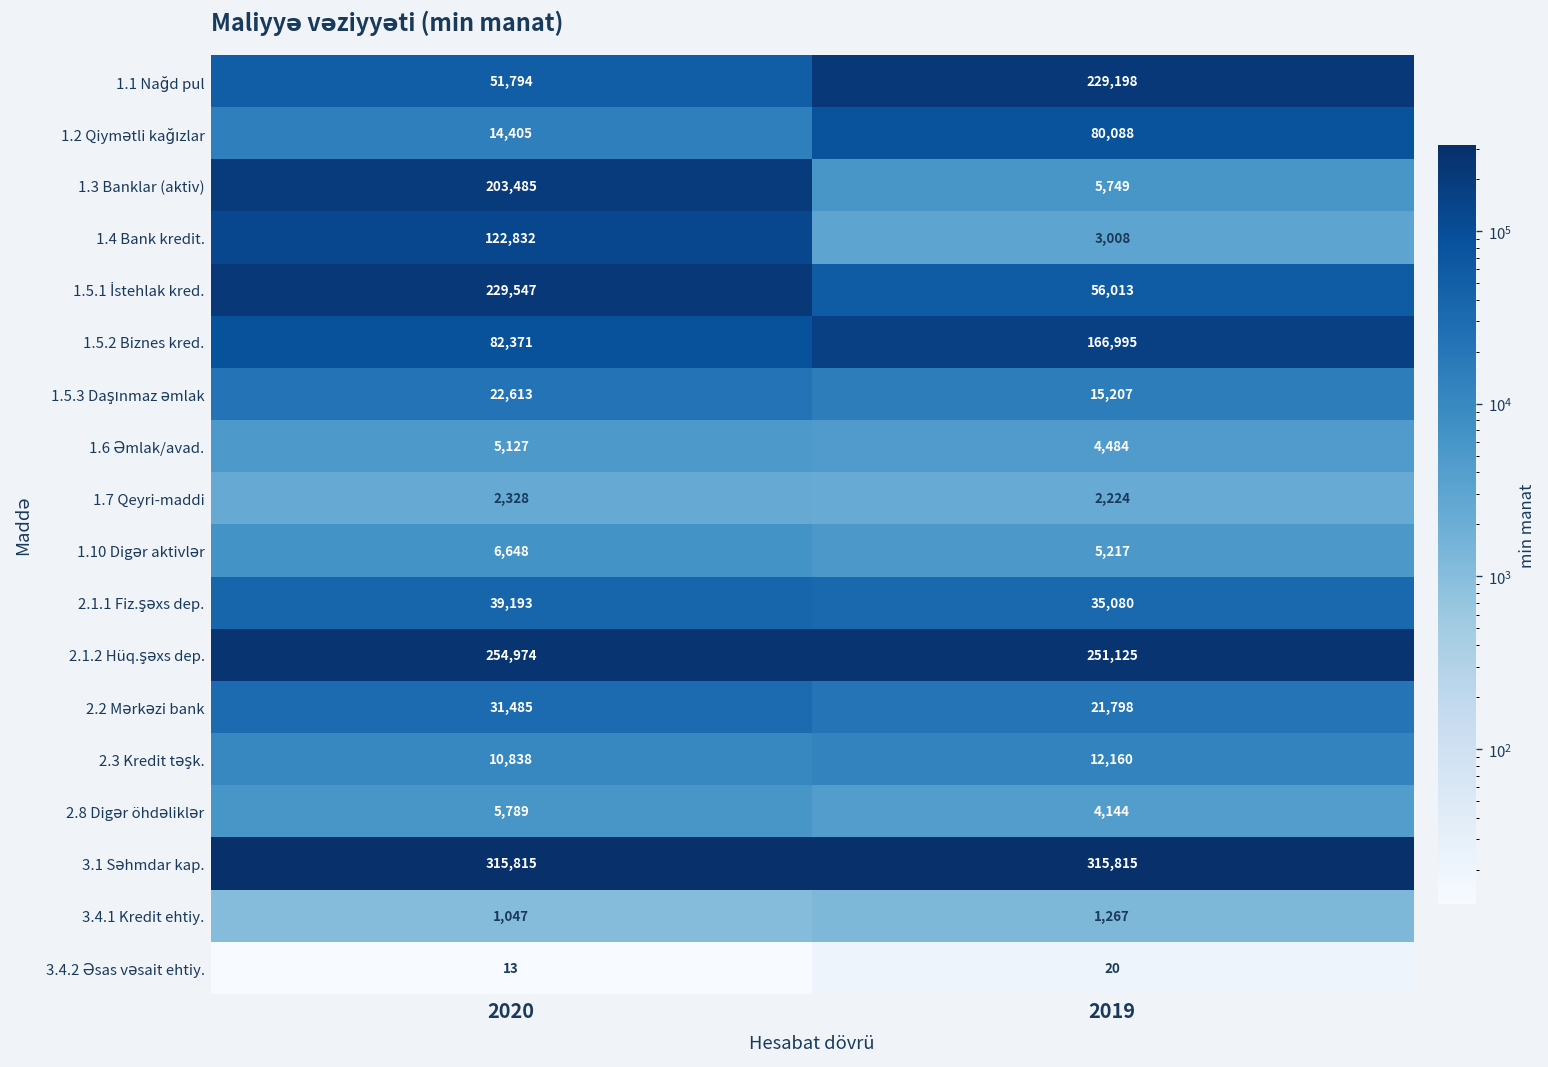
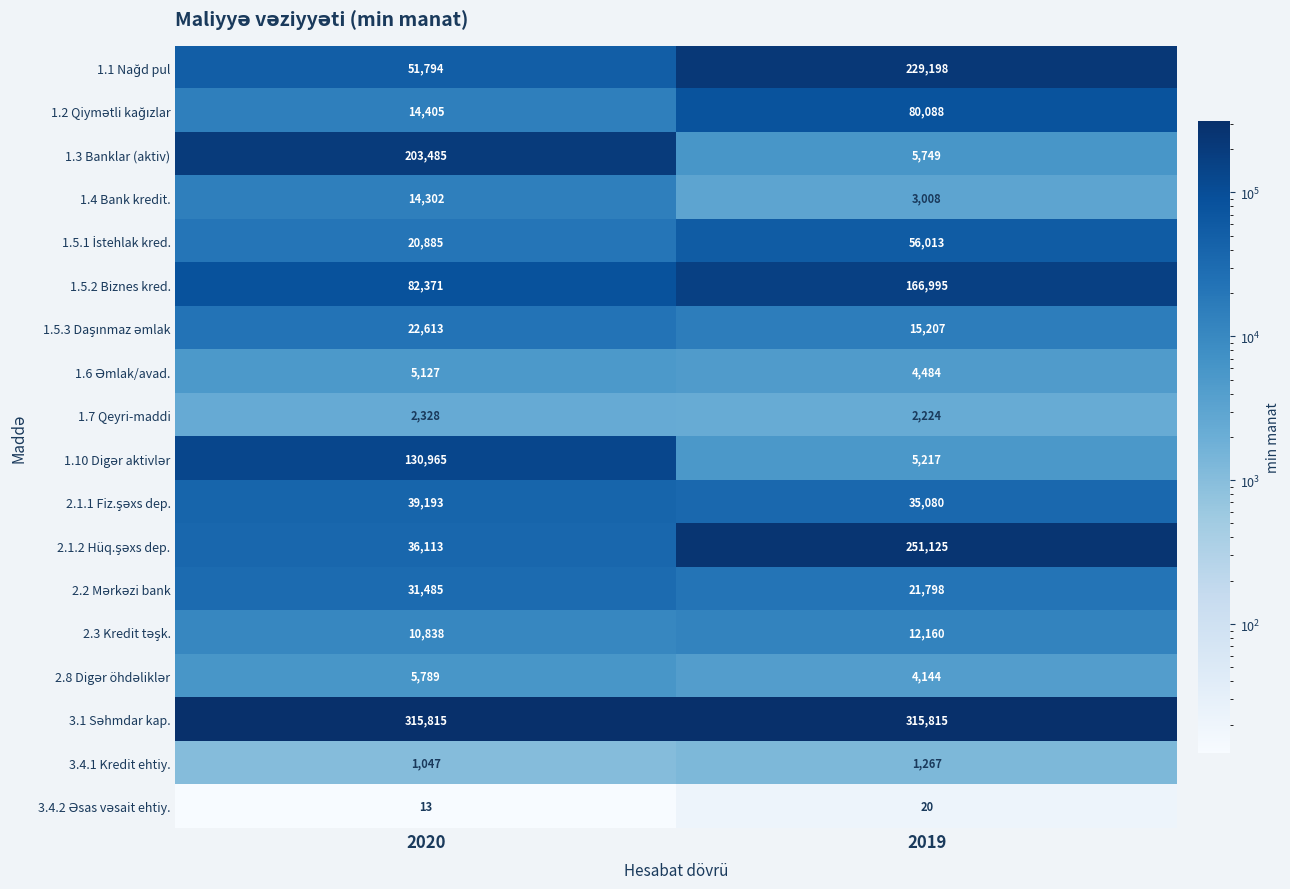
1.4 Bank kredit., 2020: 122,832 -> 14,302
1.5.1 İstehlak kred., 2020: 229,547 -> 20,885
1.10 Digər aktivlər, 2020: 6,648 -> 130,965
2.1.2 Hüq.şəxs dep., 2020: 254,974 -> 36,113
